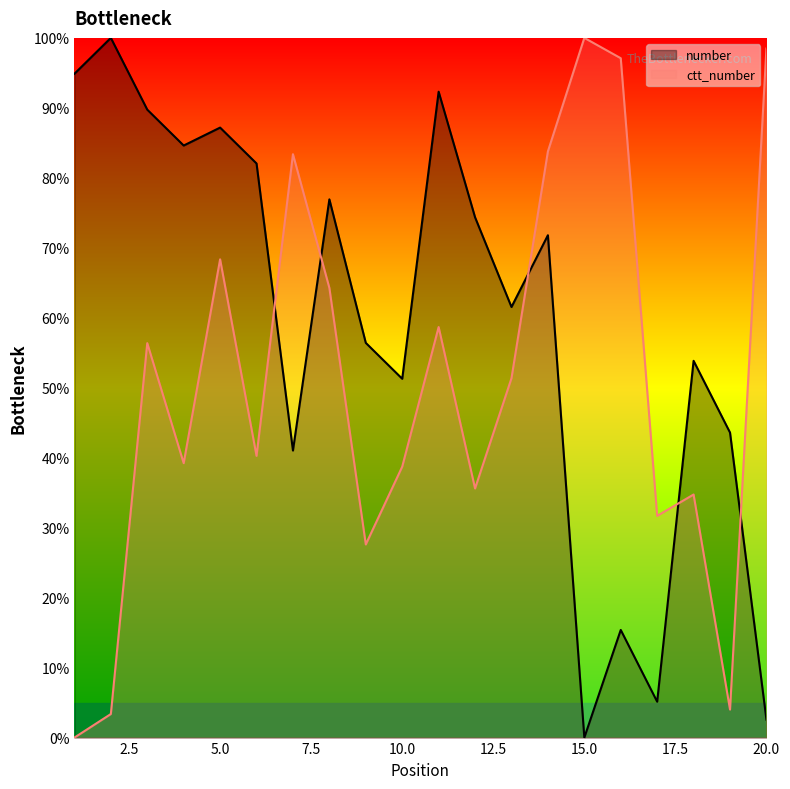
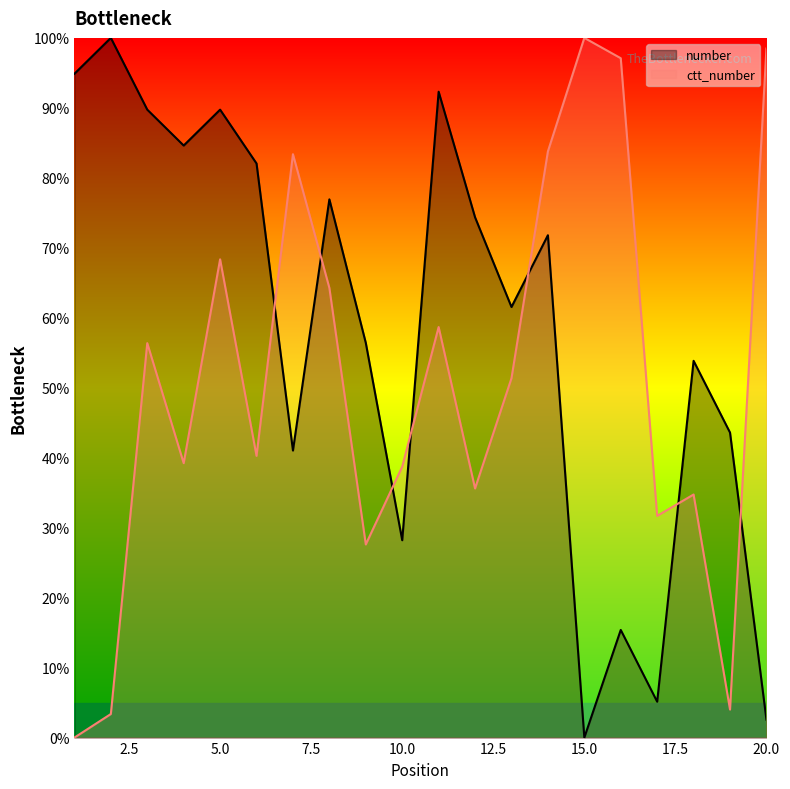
number, 5.0: 87% -> 90%
number, 10.0: 51% -> 28%
